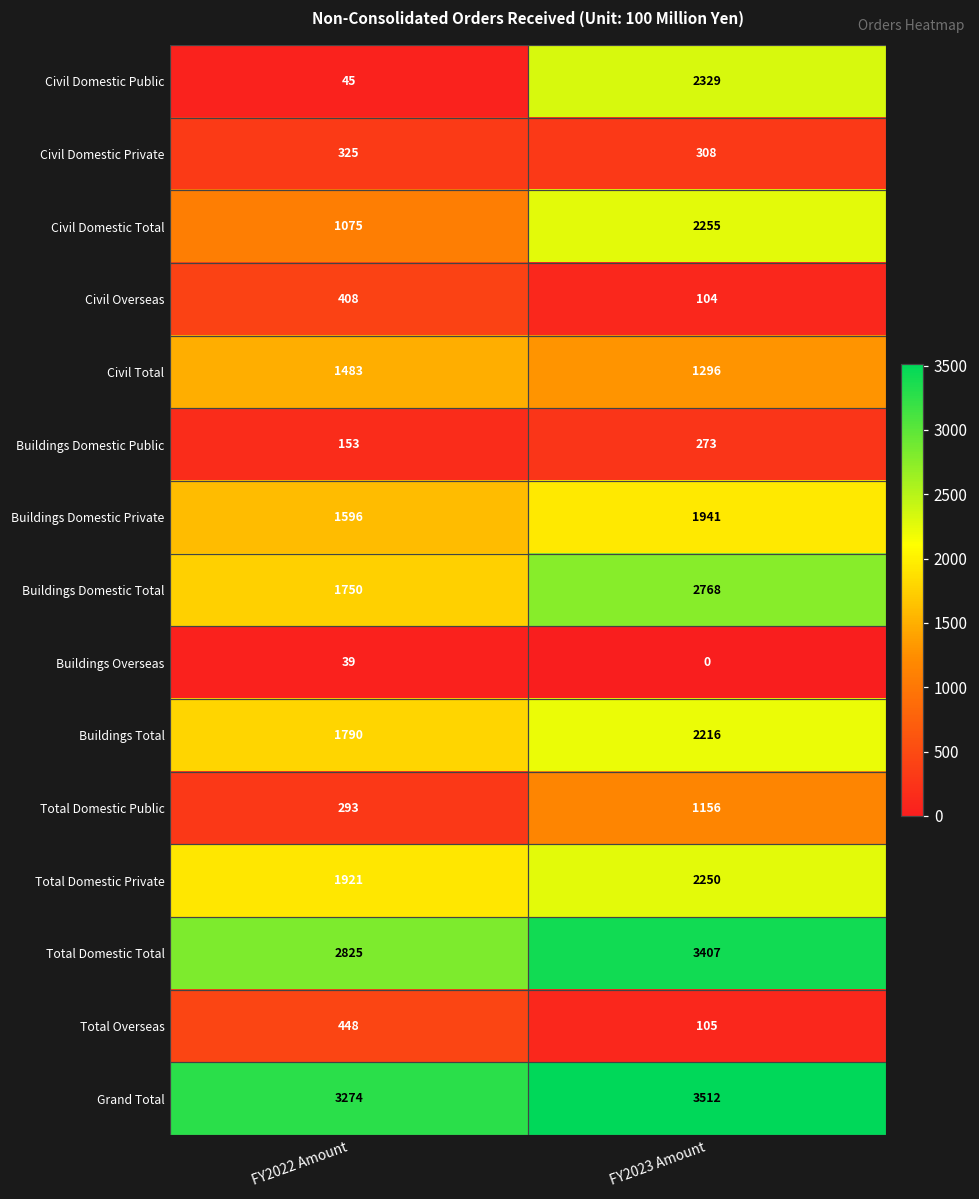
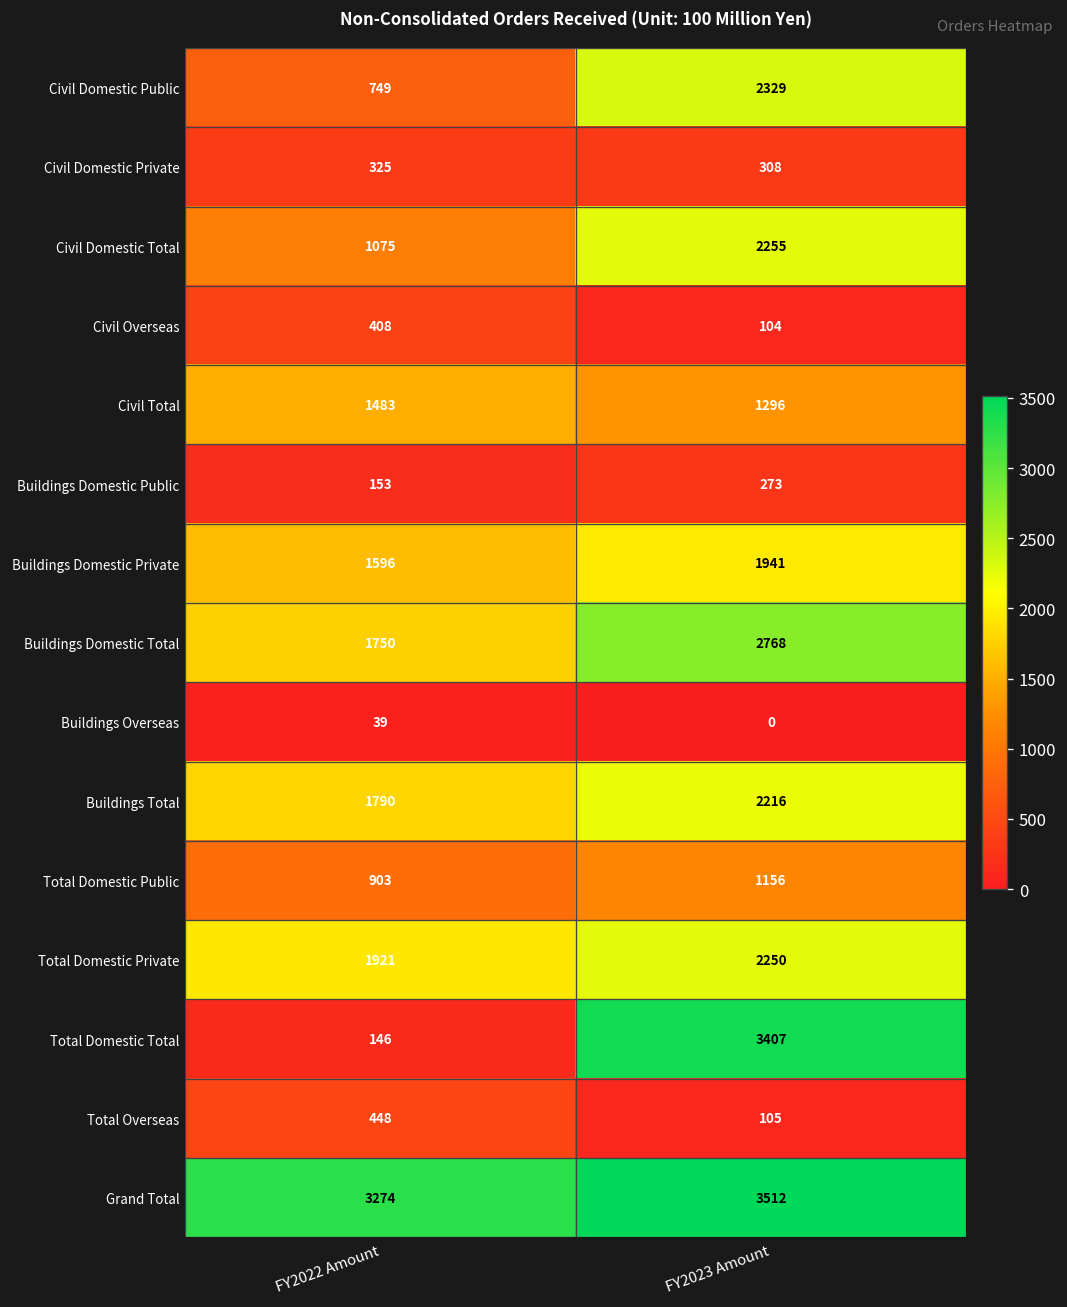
Civil Domestic Public, FY2022 Amount: 45 -> 749
Total Domestic Public, FY2022 Amount: 293 -> 903
Total Domestic Total, FY2022 Amount: 2825 -> 146
